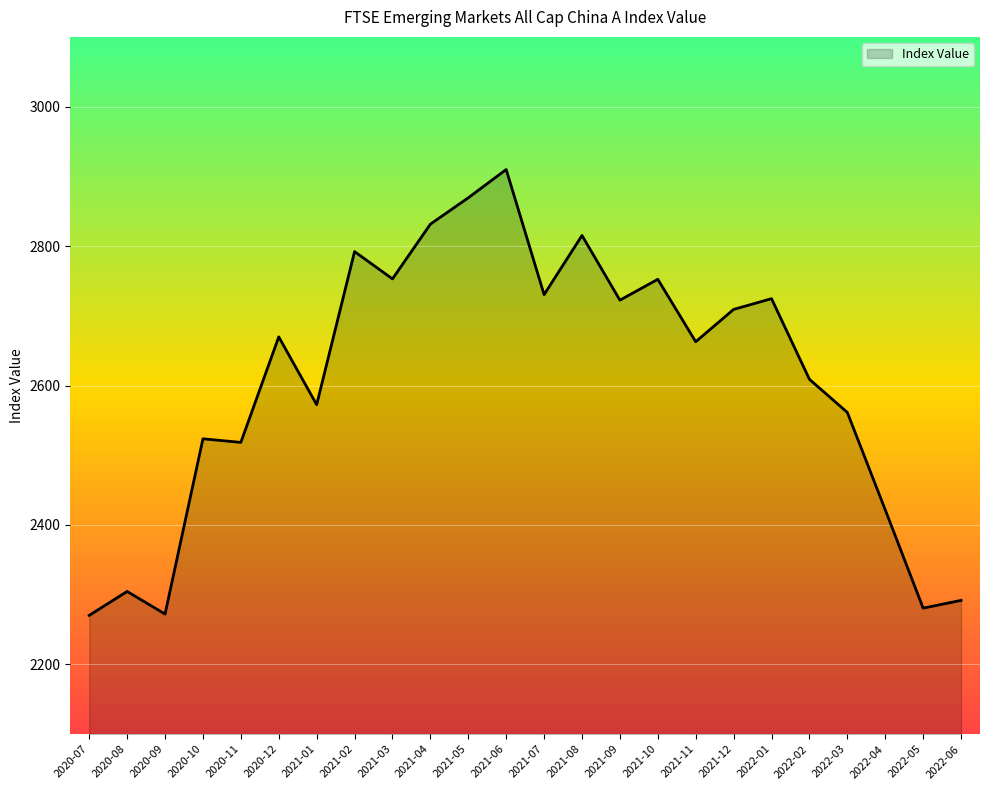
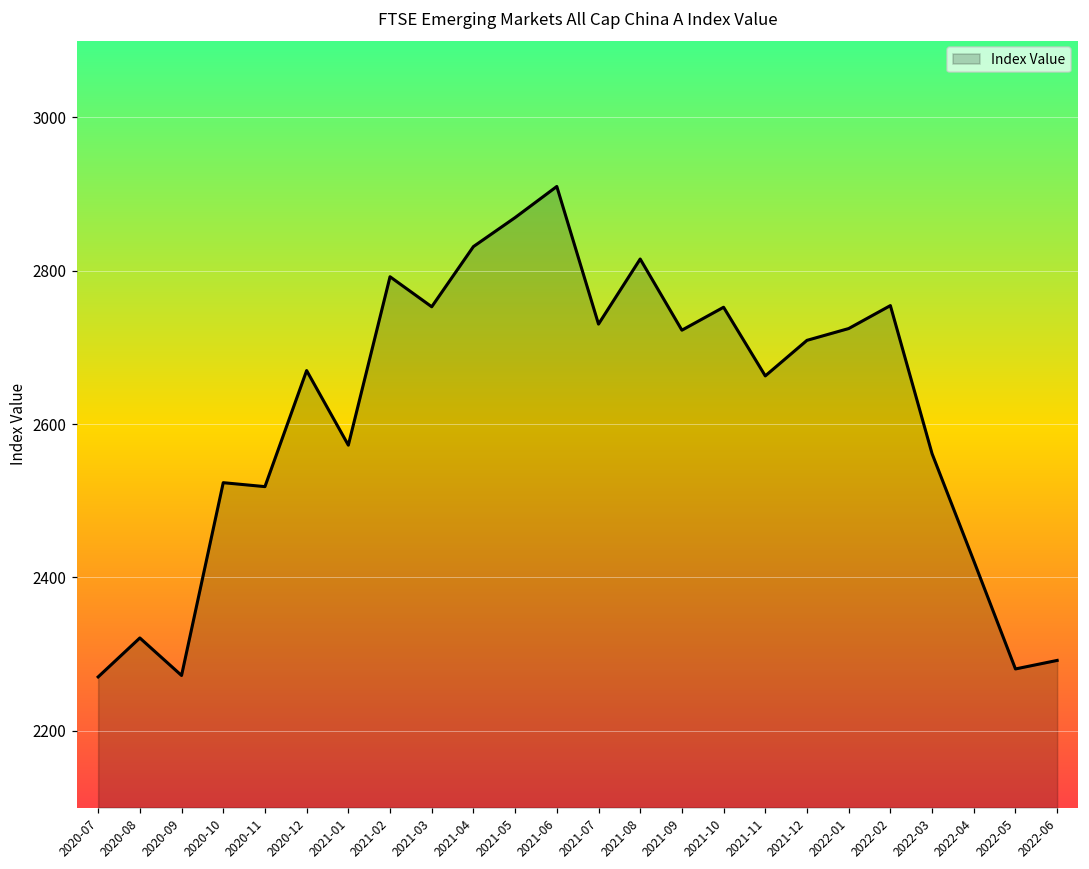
2020-08: 2300 -> 2320
2022-02: 2610 -> 2750
